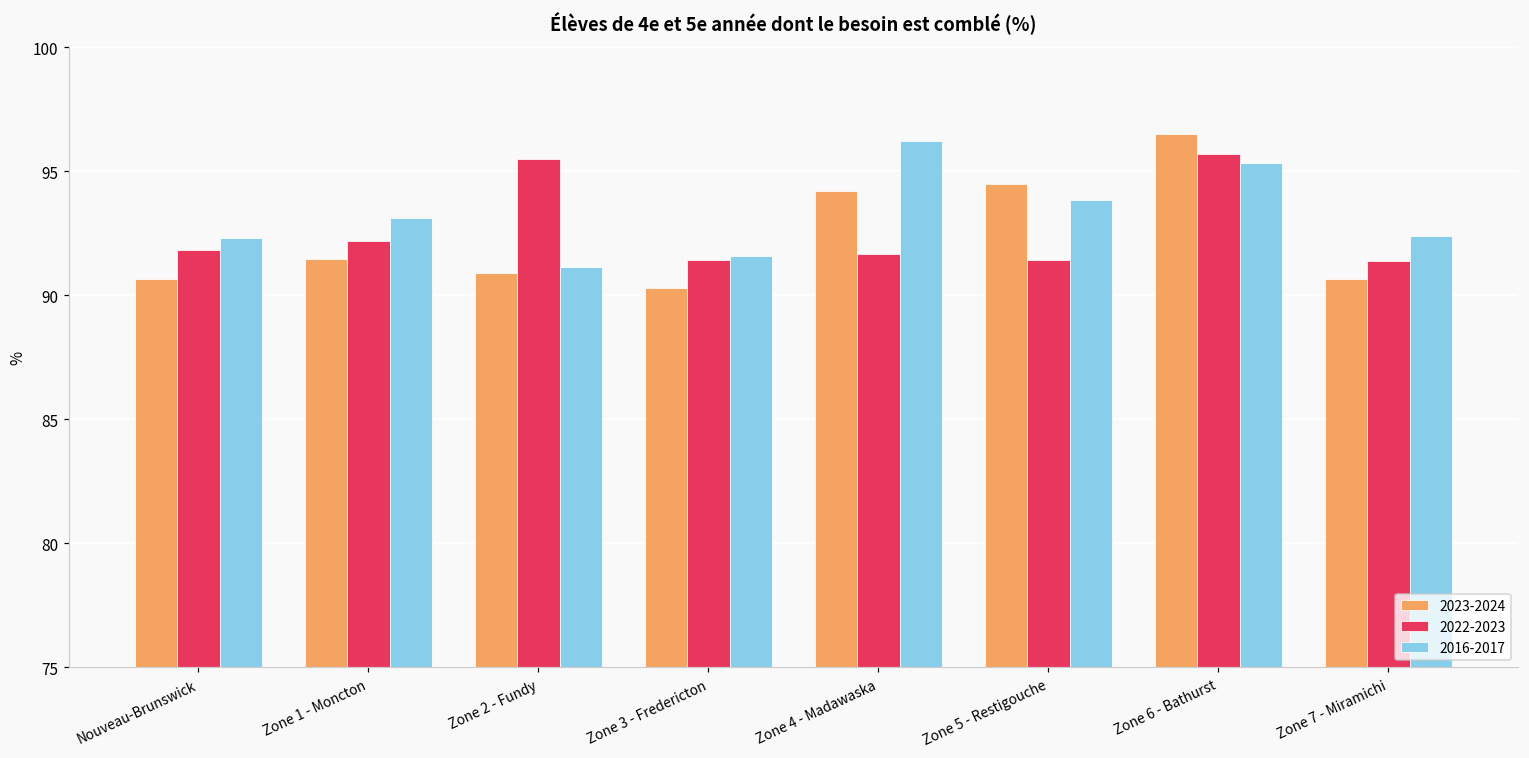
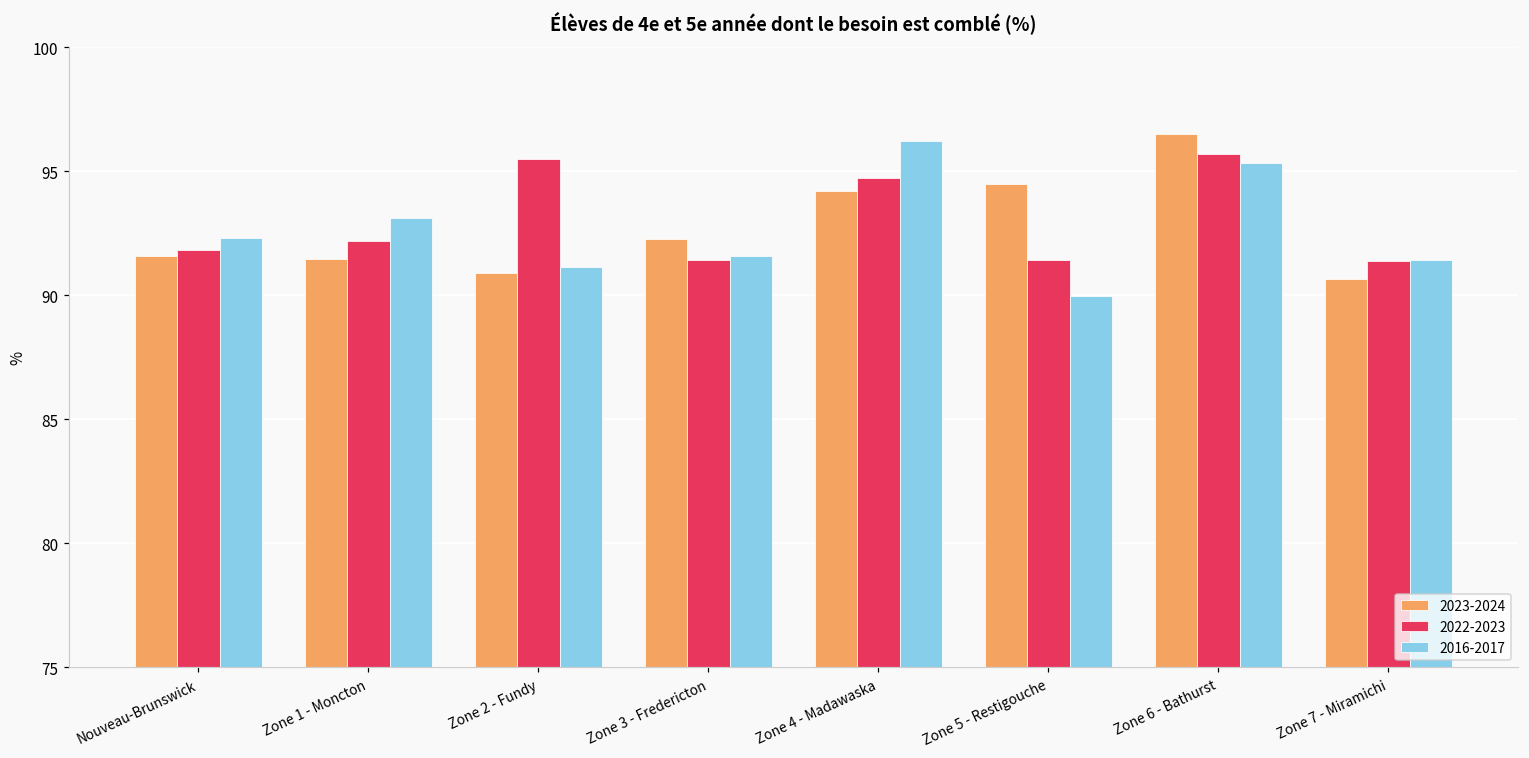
2023-2024, Nouveau-Brunswick: 90.7 -> 91.6
2023-2024, Zone 3 - Fredericton: 90.3 -> 92.3
2022-2023, Zone 4 - Madawaska: 91.7 -> 94.7
2016-2017, Zone 5 - Restigouche: 93.9 -> 90.0
2016-2017, Zone 7 - Miramichi: 92.4 -> 91.4
